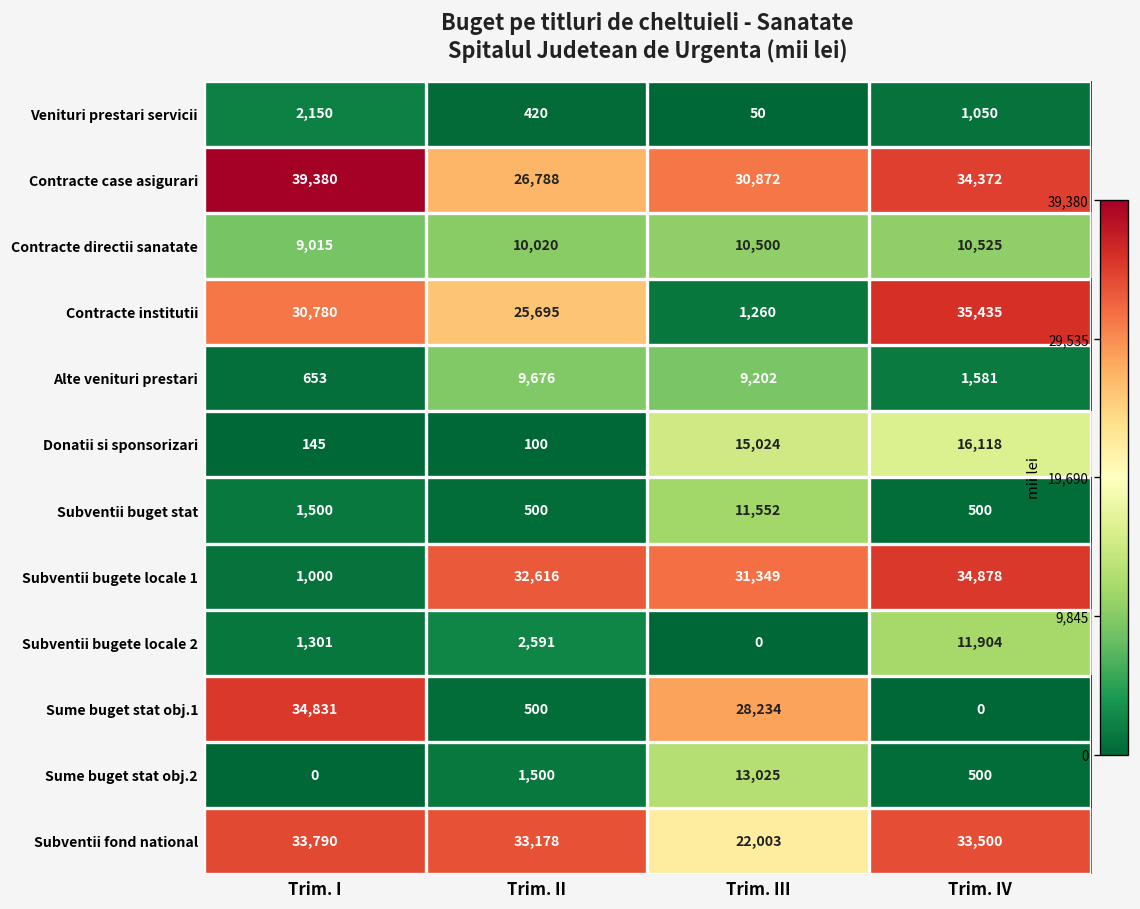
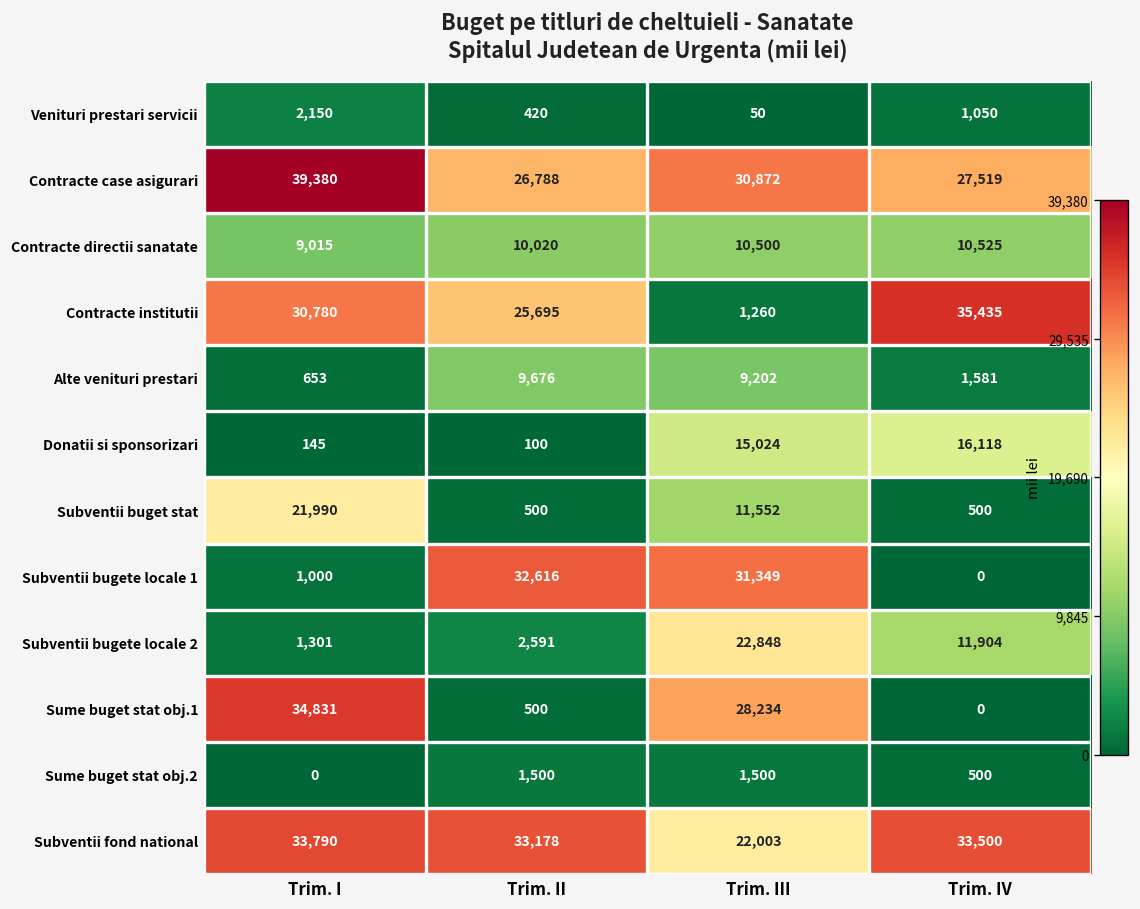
Contracte case asigurari, Trim. IV: 34,372 -> 27,519
Subventii buget stat, Trim. I: 1,500 -> 21,990
Subventii bugete locale 1, Trim. IV: 34,878 -> 0
Subventii bugete locale 2, Trim. III: 0 -> 22,848
Sume buget stat obj.2, Trim. III: 13,025 -> 1,500
